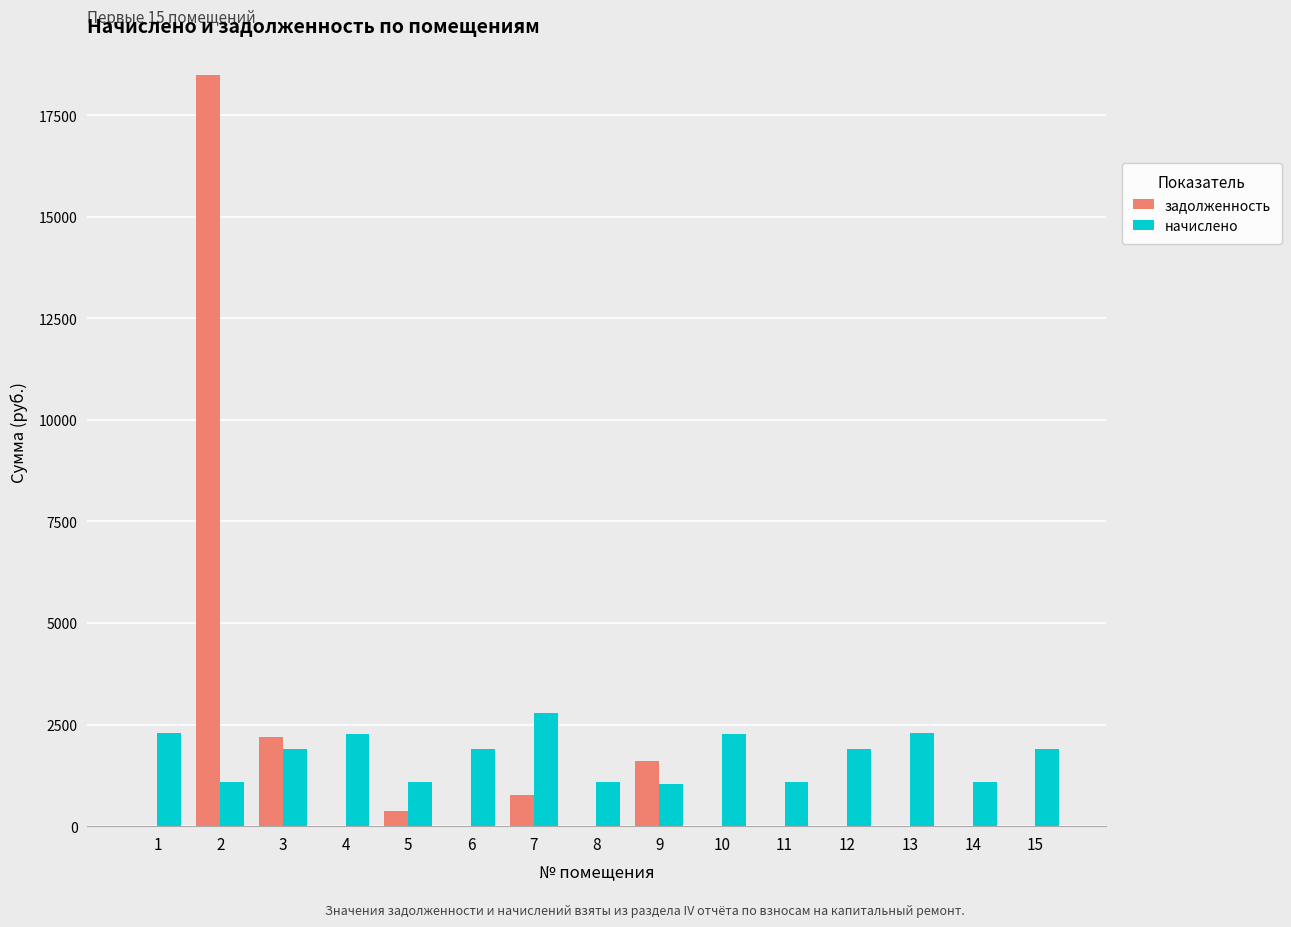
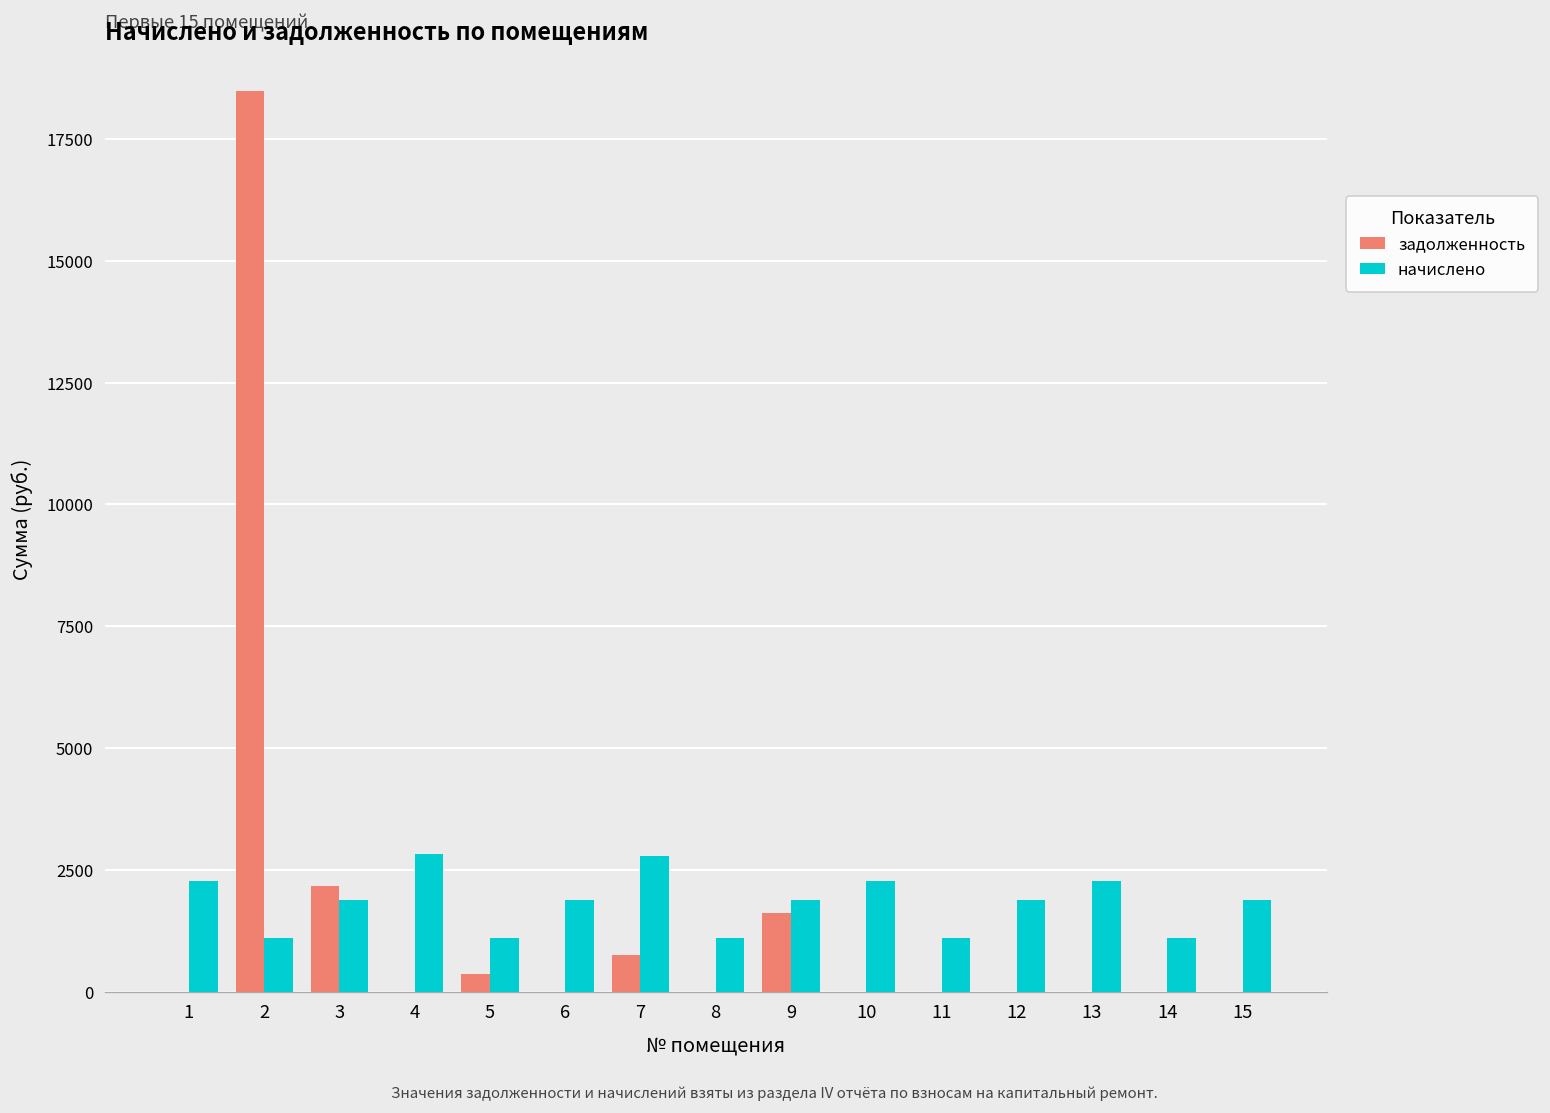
начислено, 4: 2300 -> 2800
начислено, 9: 1000 -> 1900
